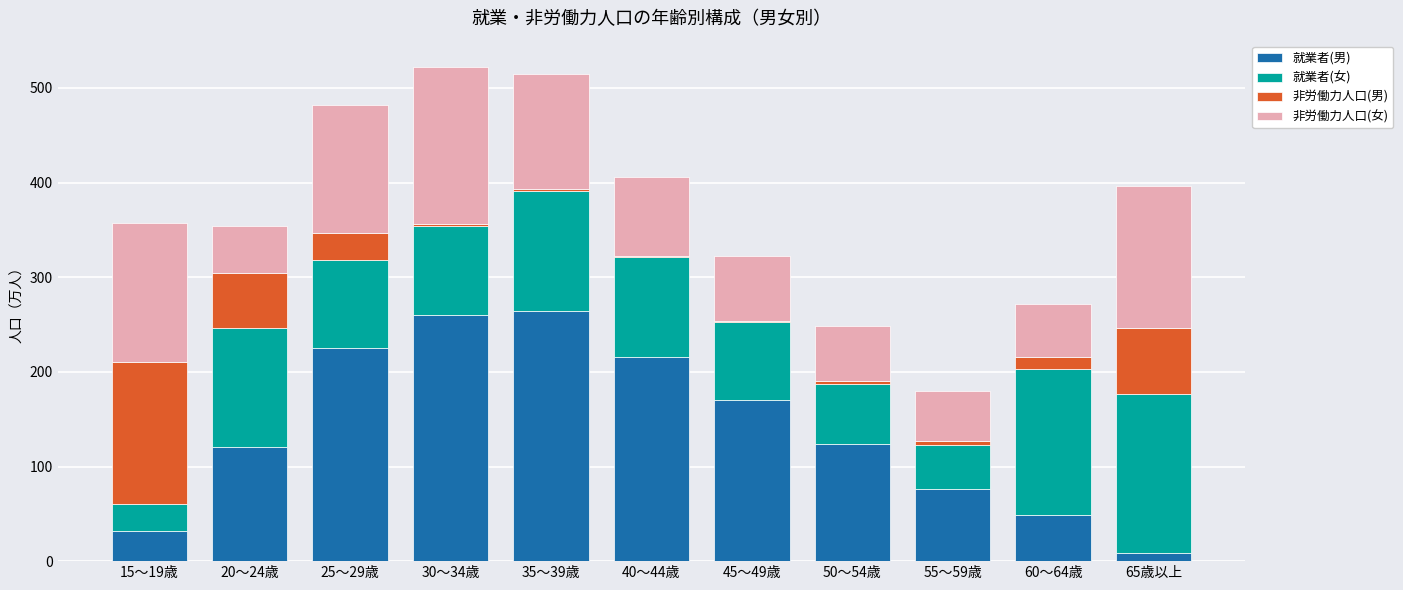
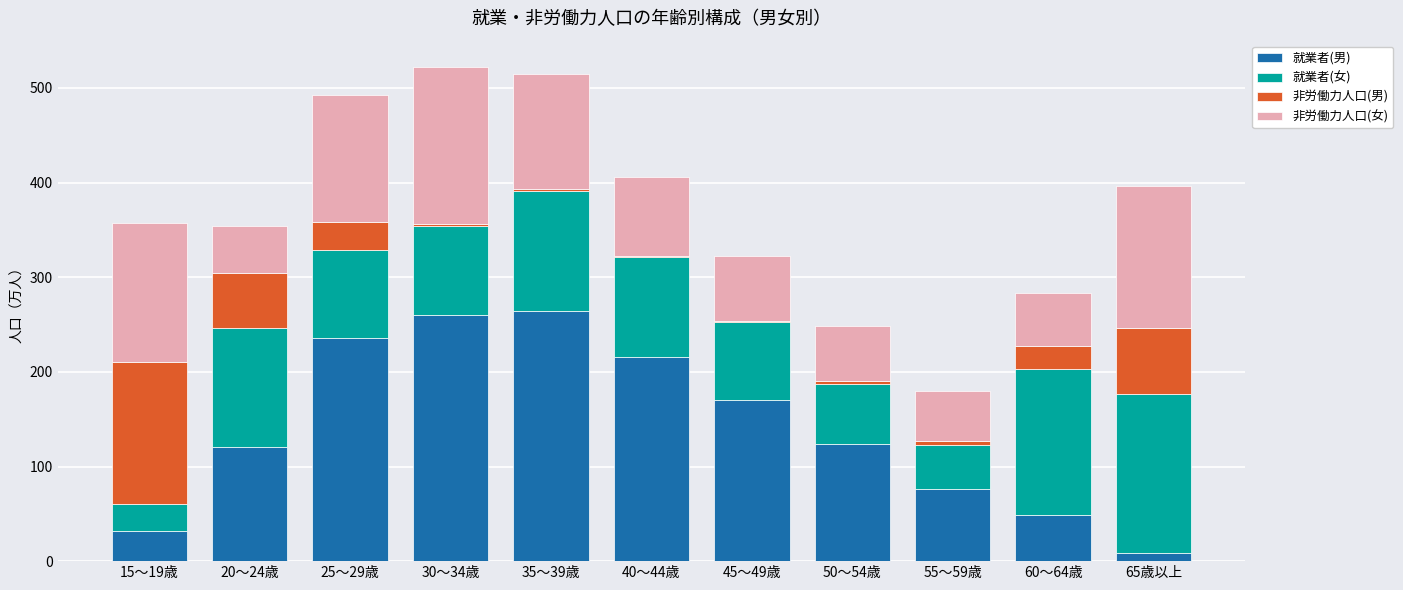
就業者(男), 25～29歳: 230 -> 240
非労働力人口(男), 60～64歳: 10 -> 20
